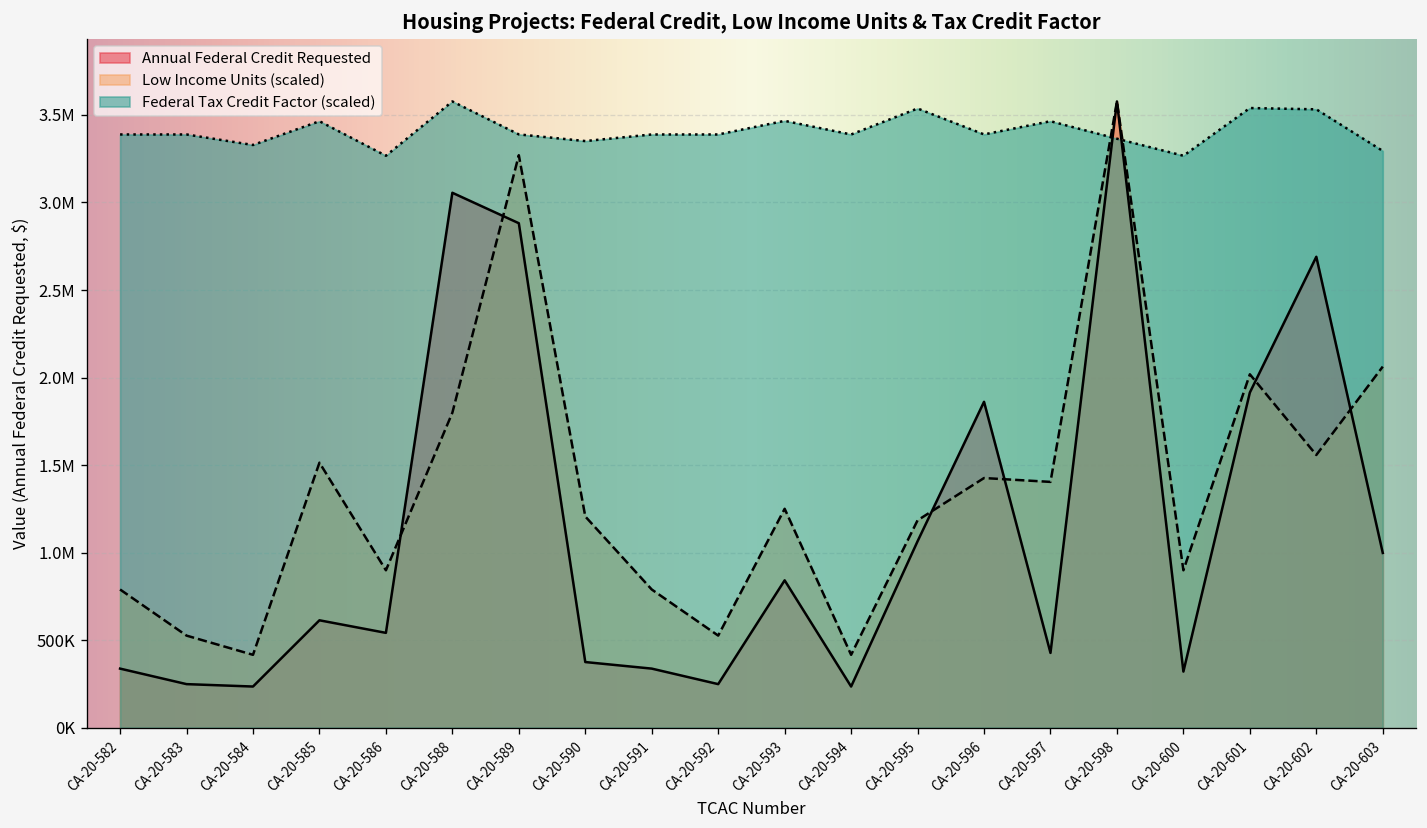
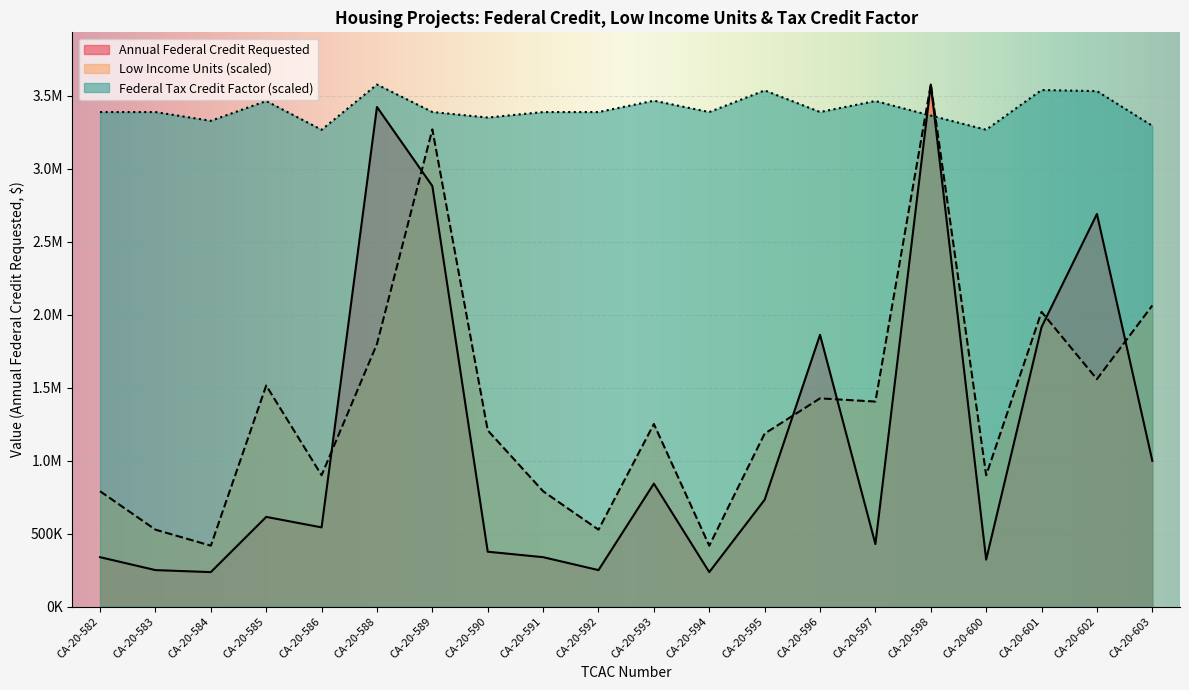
Annual Federal Credit Requested, CA-20-588: 3060000 -> 3420000
Annual Federal Credit Requested, CA-20-595: 1070000 -> 730000
